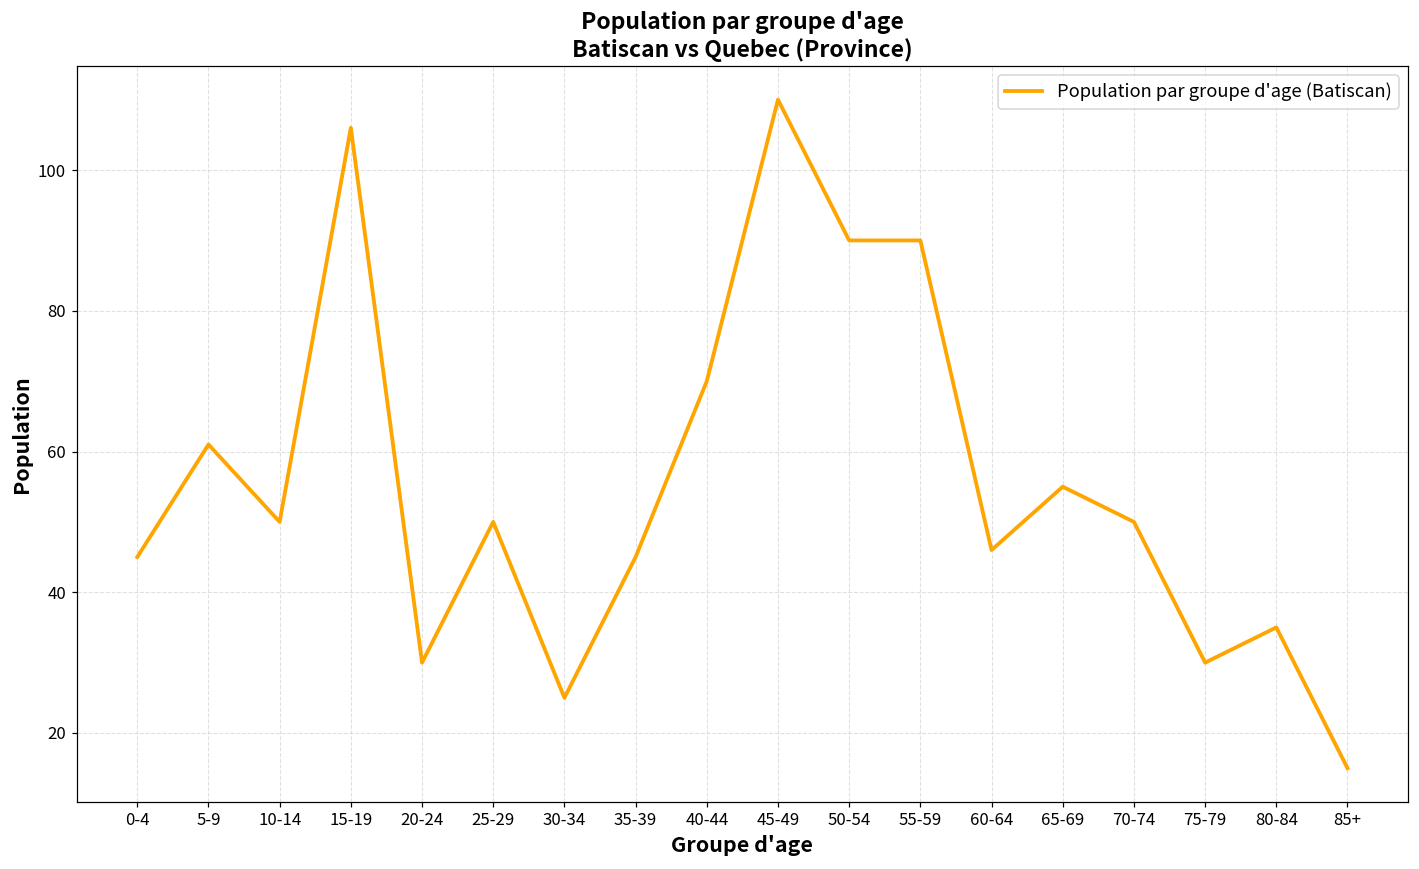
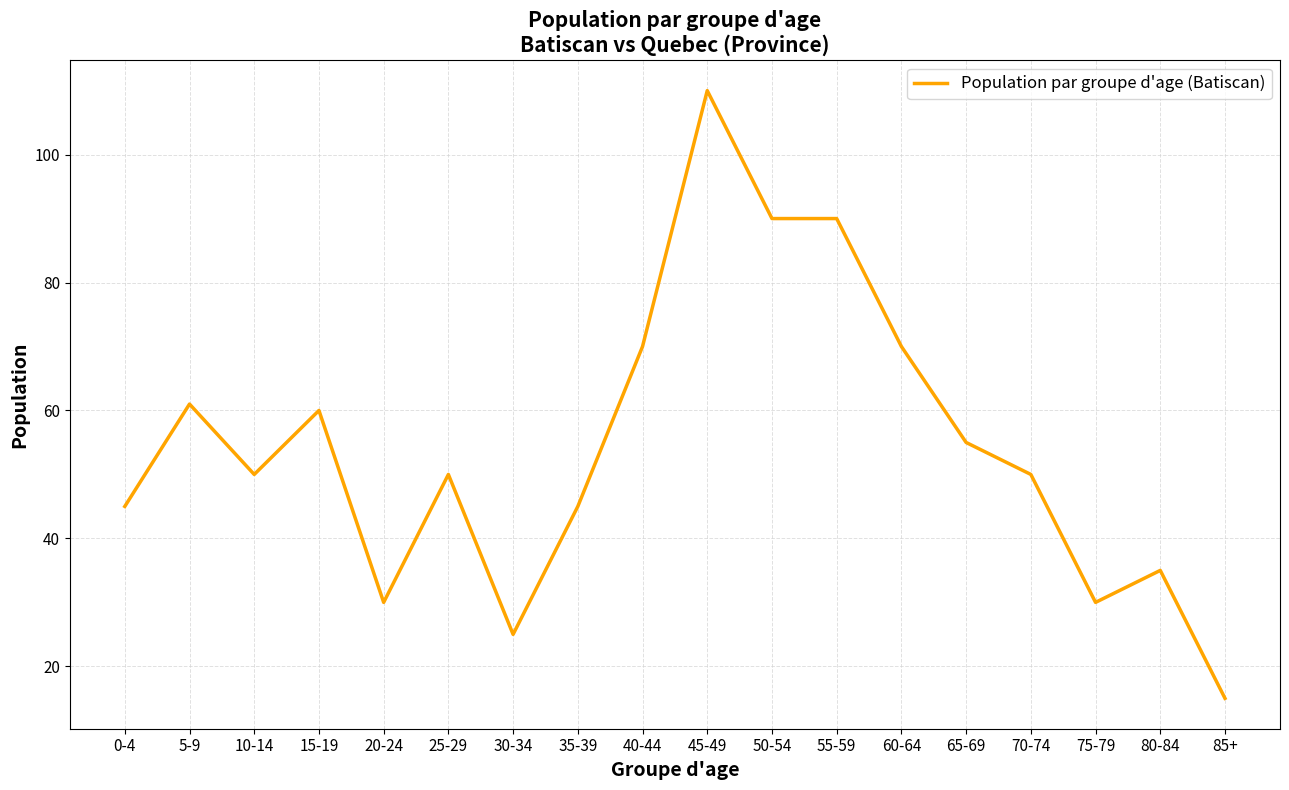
15-19: 106 -> 60
60-64: 46 -> 70
